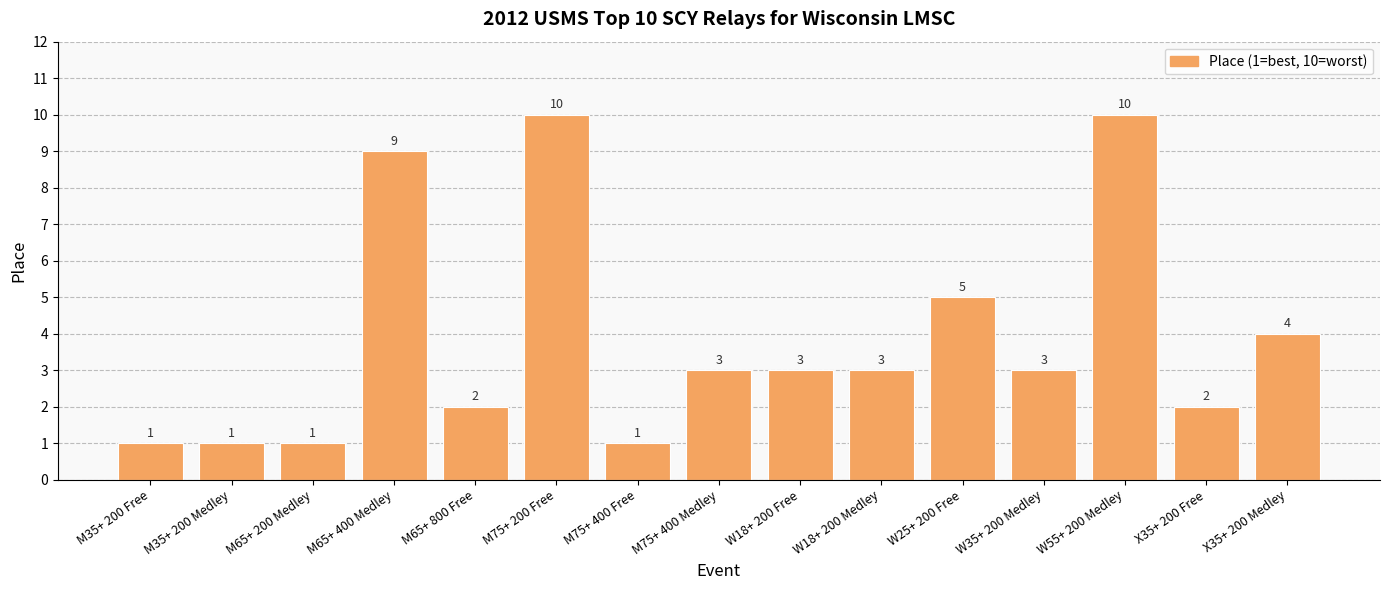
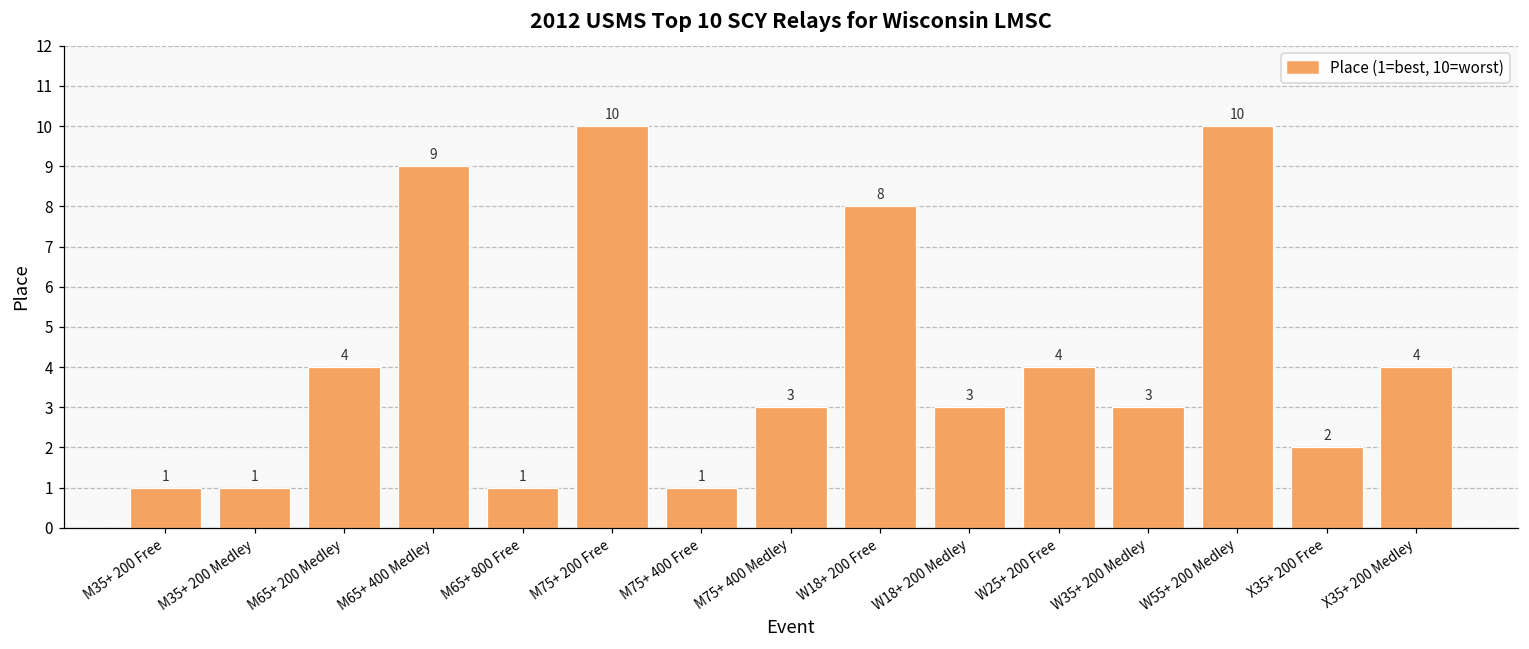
M65+ 200 Medley: 1 -> 4
M65+ 800 Free: 2 -> 1
W18+ 200 Free: 3 -> 8
W25+ 200 Free: 5 -> 4
